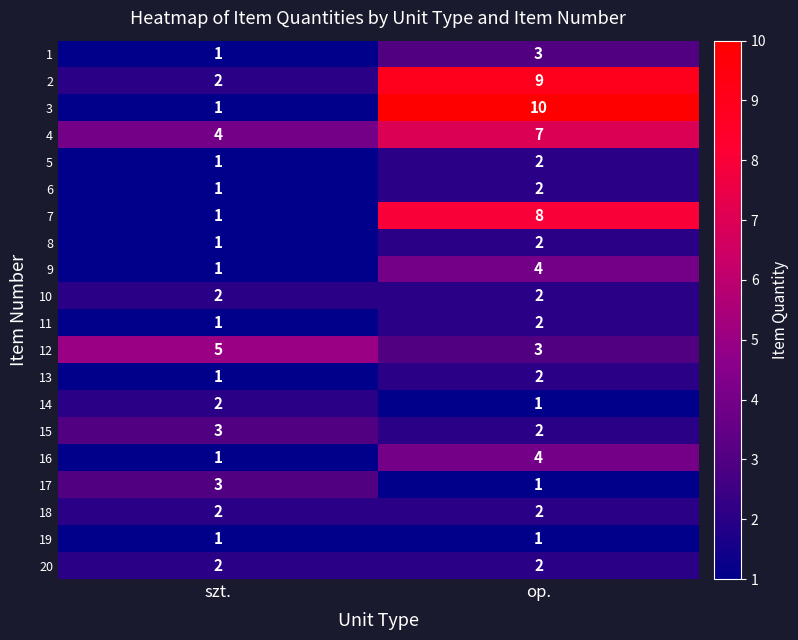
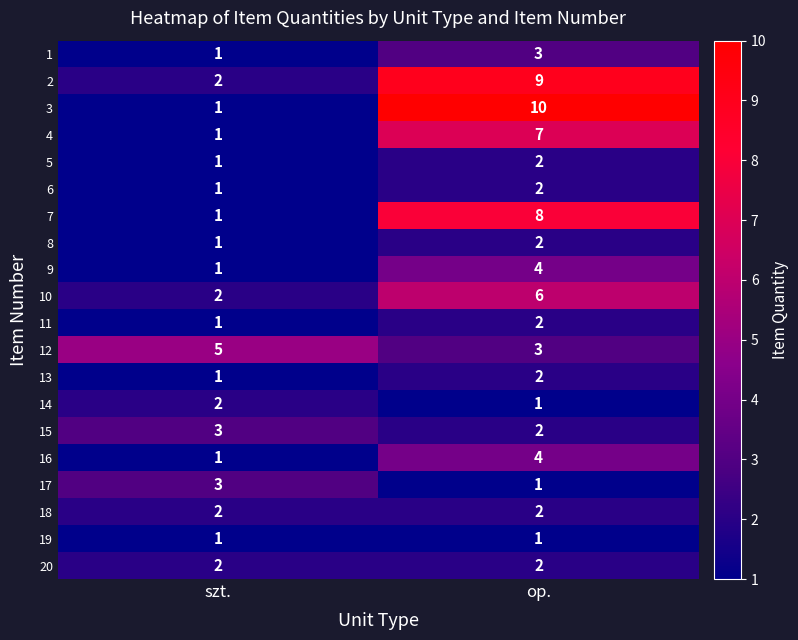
4, szt.: 4 -> 1
10, op.: 2 -> 6
